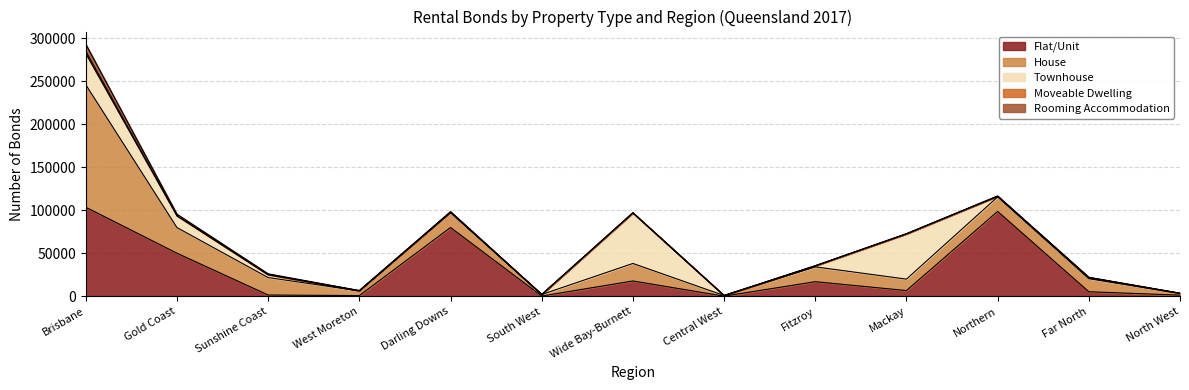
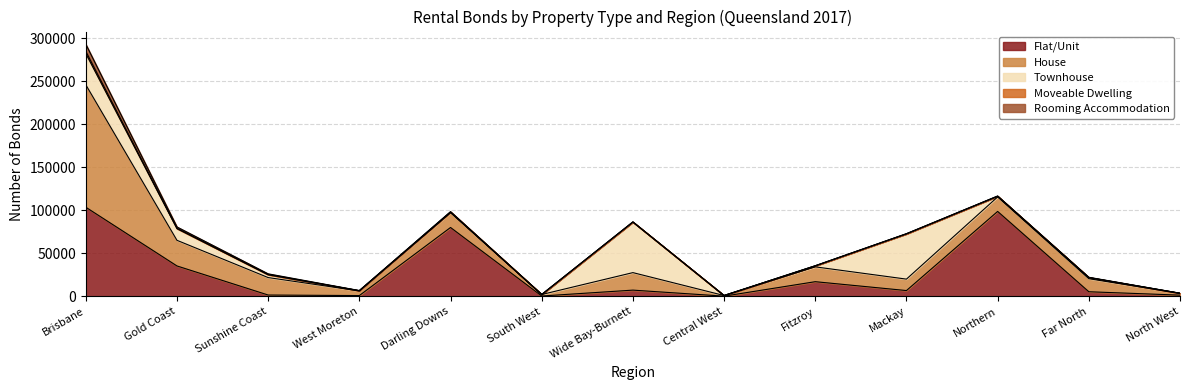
Flat/Unit, Gold Coast: 50000 -> 40000
Flat/Unit, Wide Bay-Burnett: 20000 -> 10000
